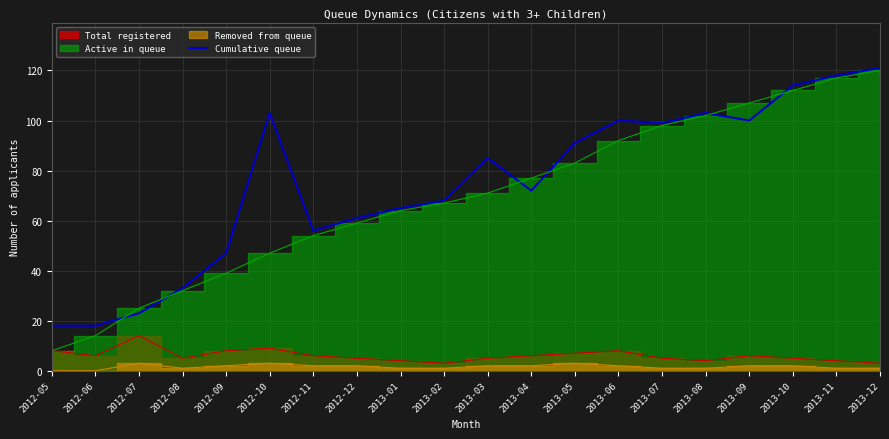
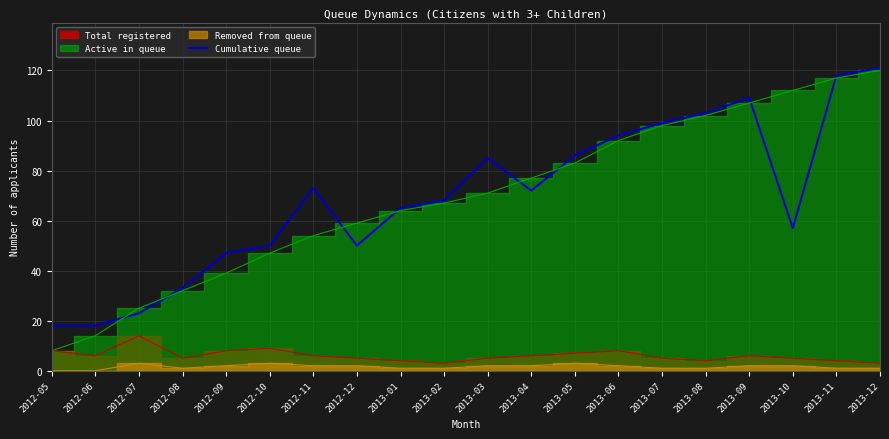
Cumulative queue, 2012-10: 103 -> 50
Cumulative queue, 2012-11: 56 -> 73
Cumulative queue, 2012-12: 61 -> 50
Cumulative queue, 2013-05: 91 -> 86
Cumulative queue, 2013-06: 100 -> 94
Cumulative queue, 2013-09: 100 -> 109
Cumulative queue, 2013-10: 114 -> 57
